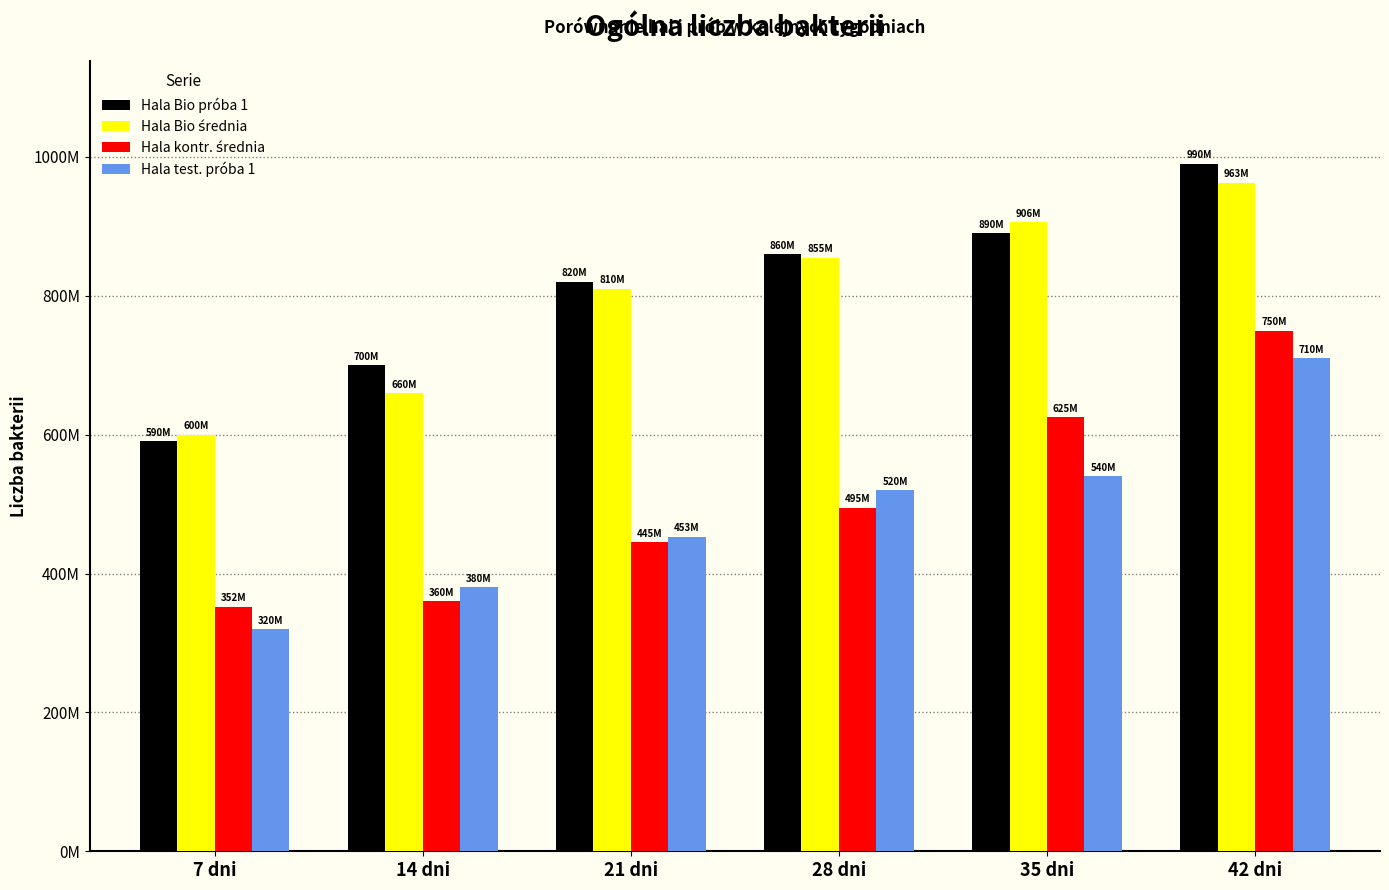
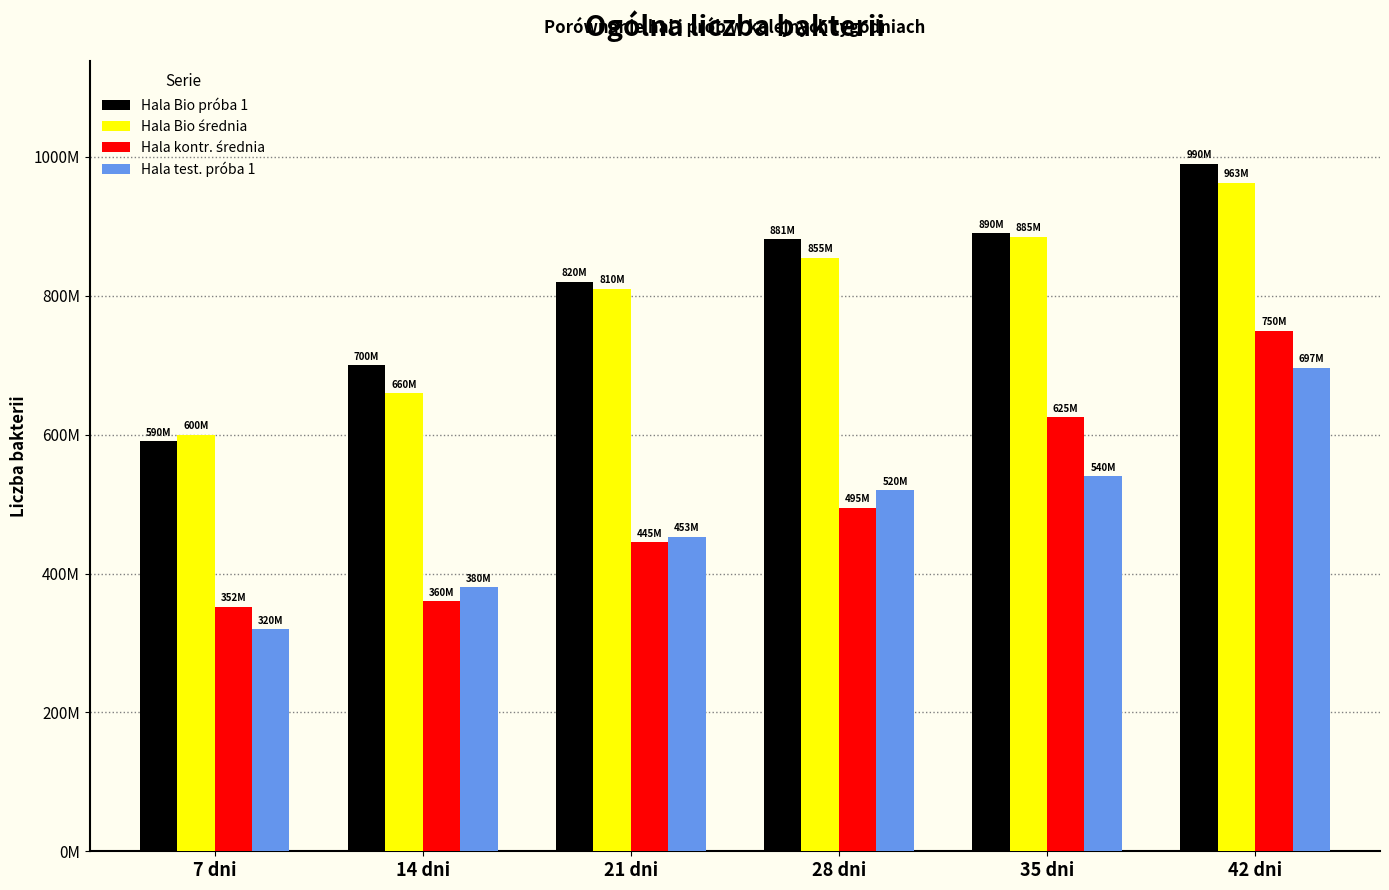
Hala Bio próba 1, 28 dni: 860M -> 881M
Hala Bio średnia, 35 dni: 906M -> 885M
Hala test. próba 1, 42 dni: 710M -> 697M
